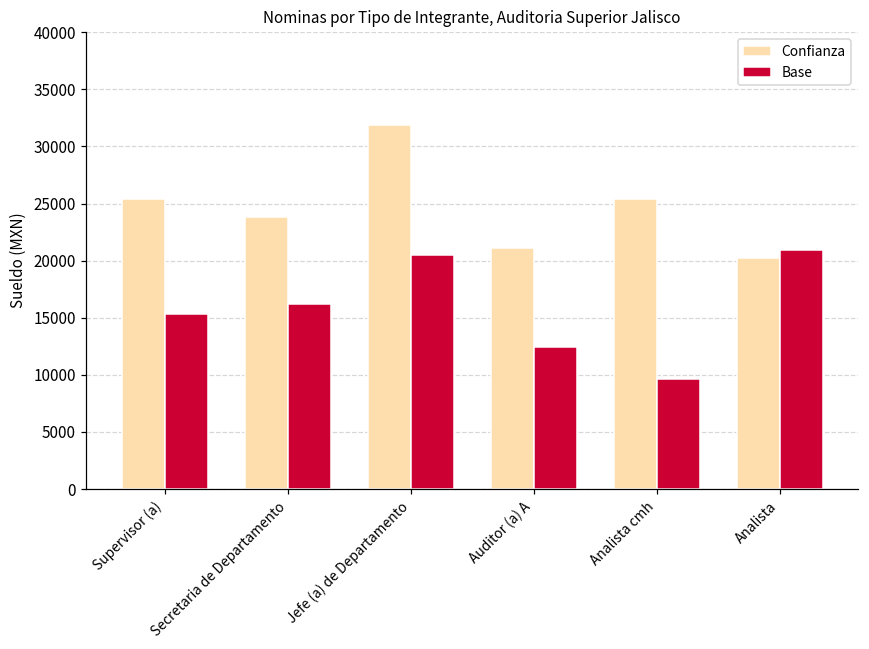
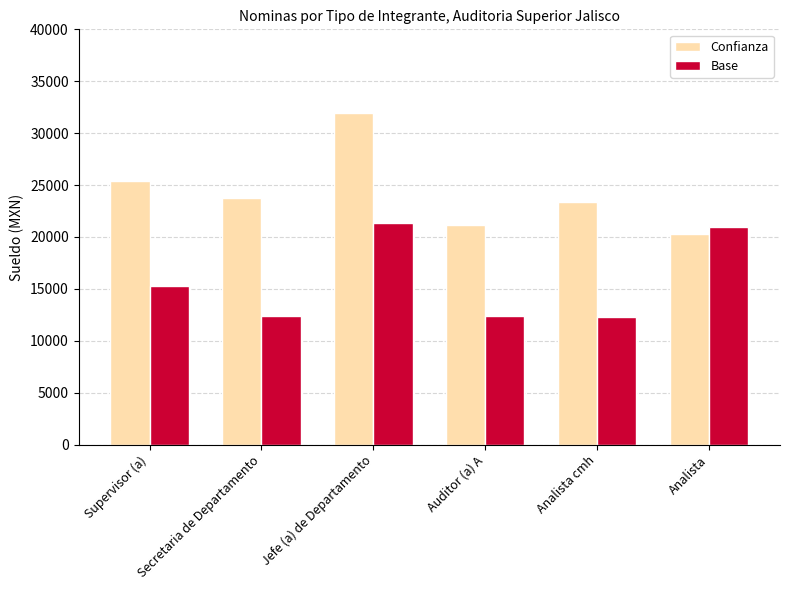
Base, Secretaria de Departamento: 16200 -> 12400
Base, Jefe (a) de Departamento: 20500 -> 21400
Confianza, Analista cmh: 25400 -> 23400
Base, Analista cmh: 9600 -> 12300
